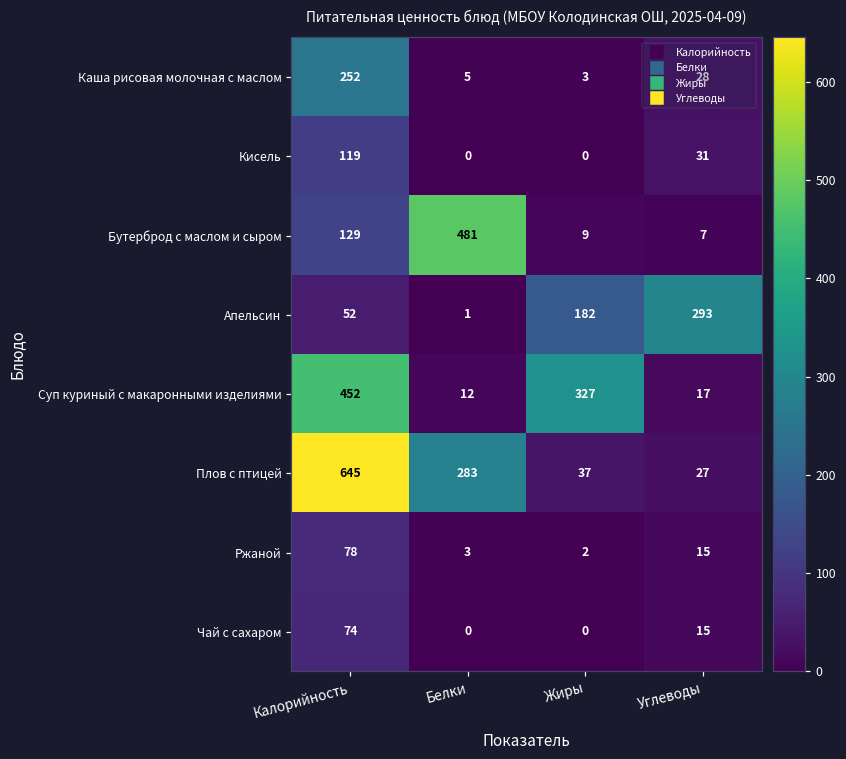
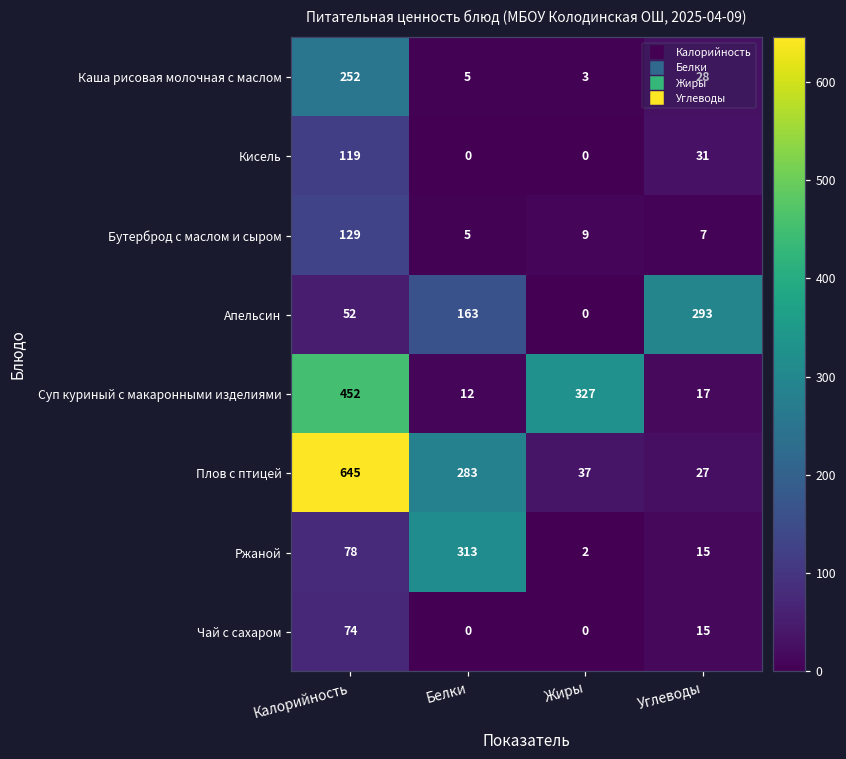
Бутерброд с маслом и сыром, Белки: 481 -> 5
Апельсин, Белки: 1 -> 163
Апельсин, Жиры: 182 -> 0
Ржаной, Белки: 3 -> 313
